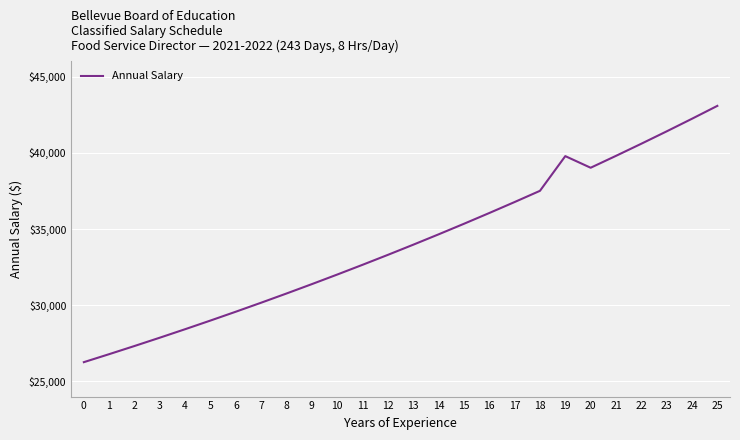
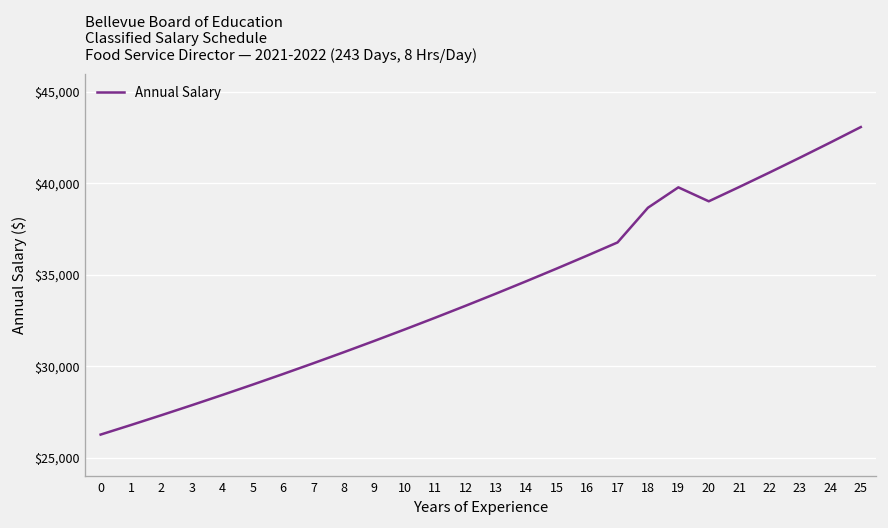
18: $37,500 -> $38,700
